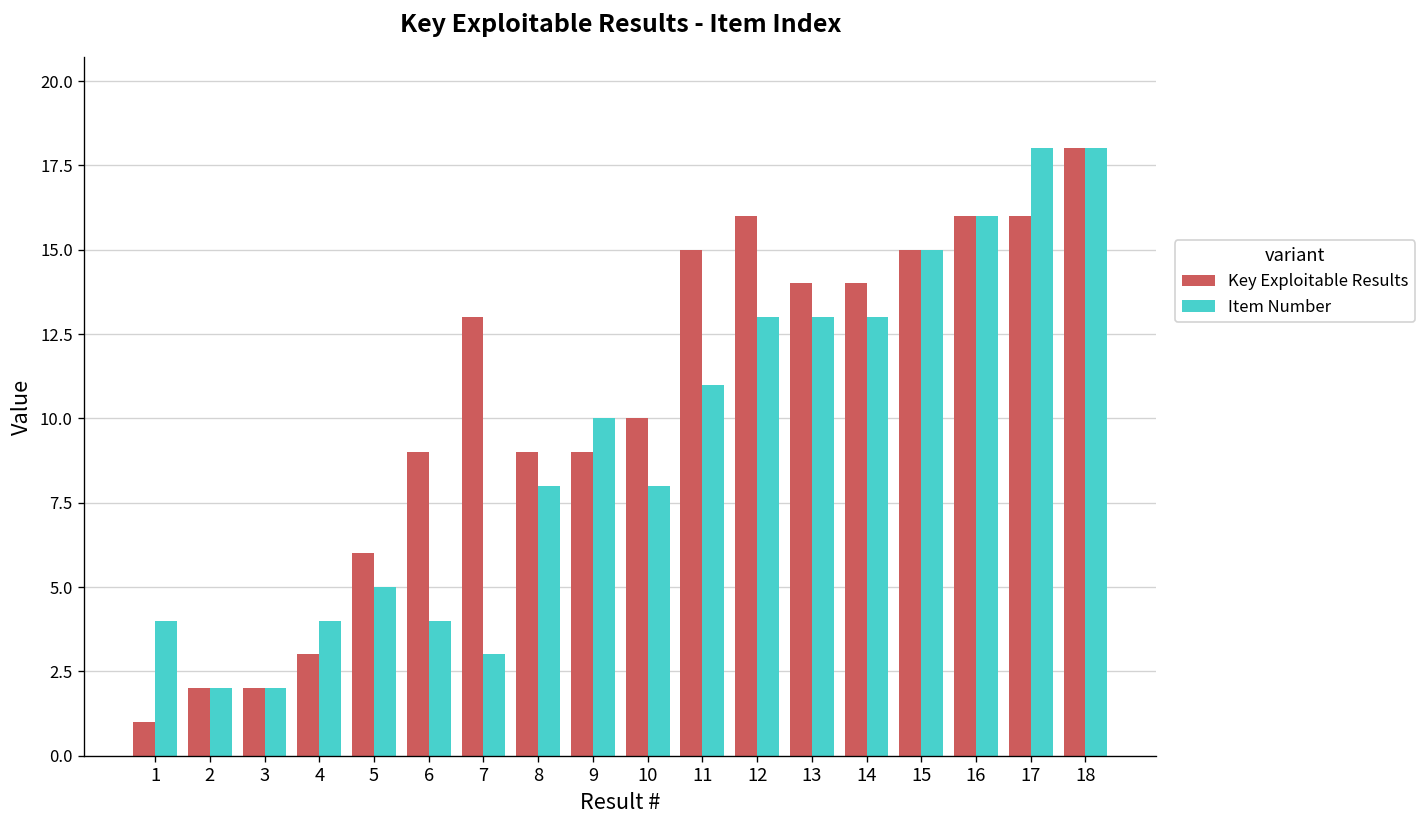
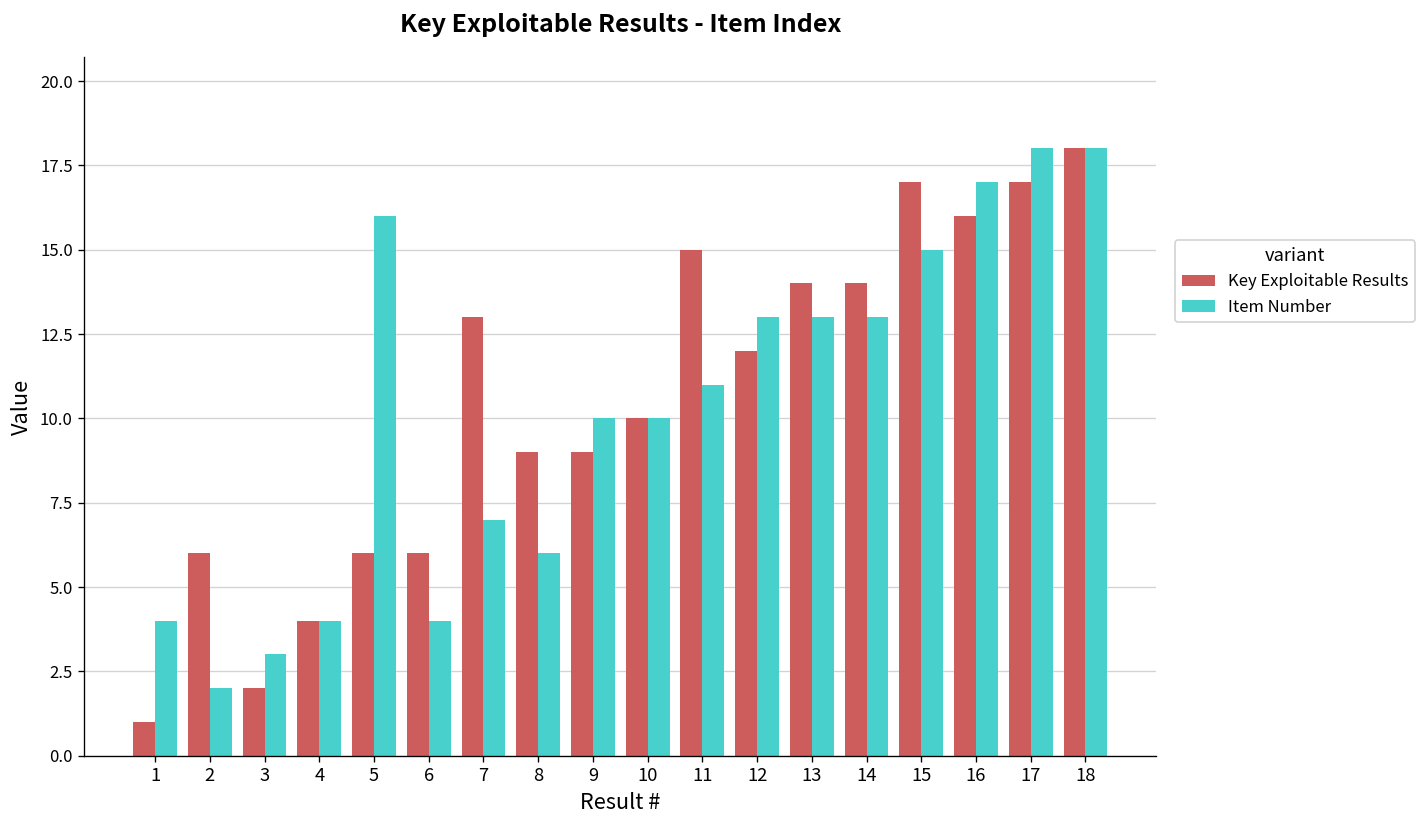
Key Exploitable Results, 2: 2 -> 6
Item Number, 3: 2 -> 3
Key Exploitable Results, 4: 3 -> 4
Item Number, 5: 5 -> 16
Key Exploitable Results, 6: 9 -> 6
Item Number, 7: 3 -> 7
Item Number, 8: 8 -> 6
Item Number, 10: 8 -> 10
Key Exploitable Results, 12: 16 -> 12
Key Exploitable Results, 15: 15 -> 17
Item Number, 16: 16 -> 17
Key Exploitable Results, 17: 16 -> 17
